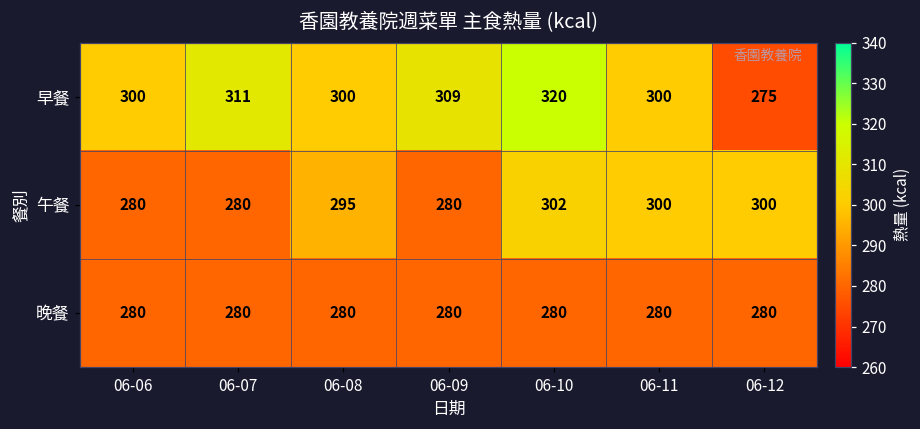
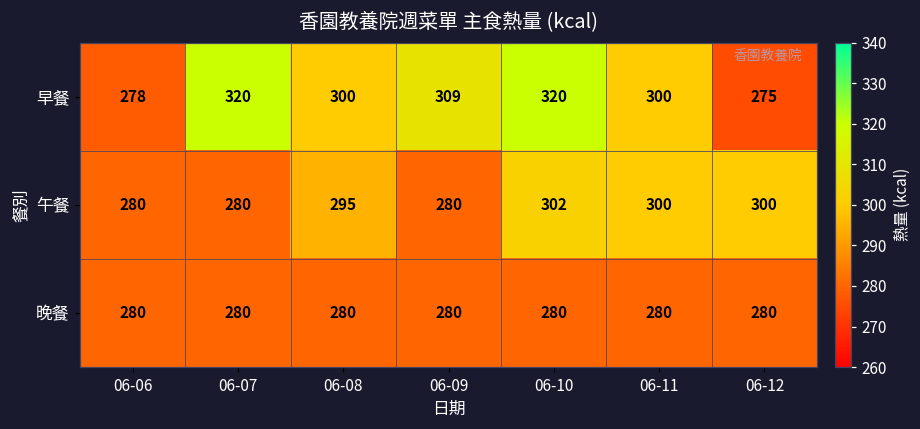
早餐, 06-06: 300 -> 278
早餐, 06-07: 311 -> 320
